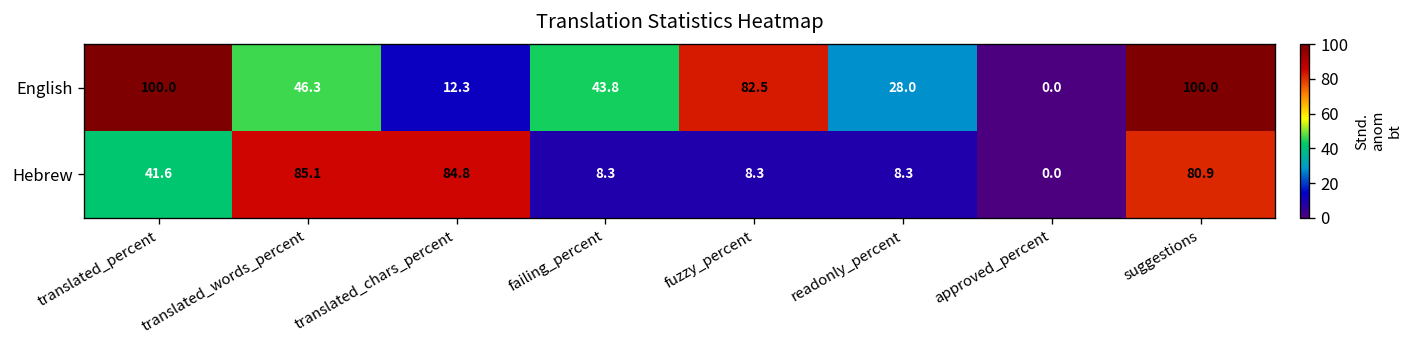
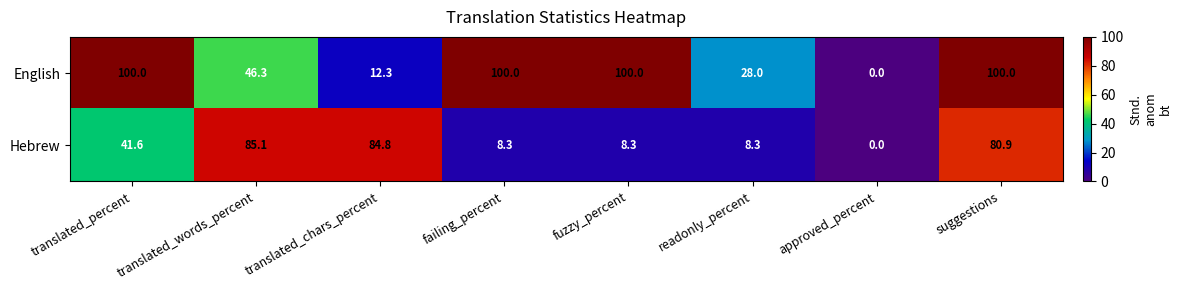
English, failing_percent: 43.8 -> 100.0
English, fuzzy_percent: 82.5 -> 100.0
